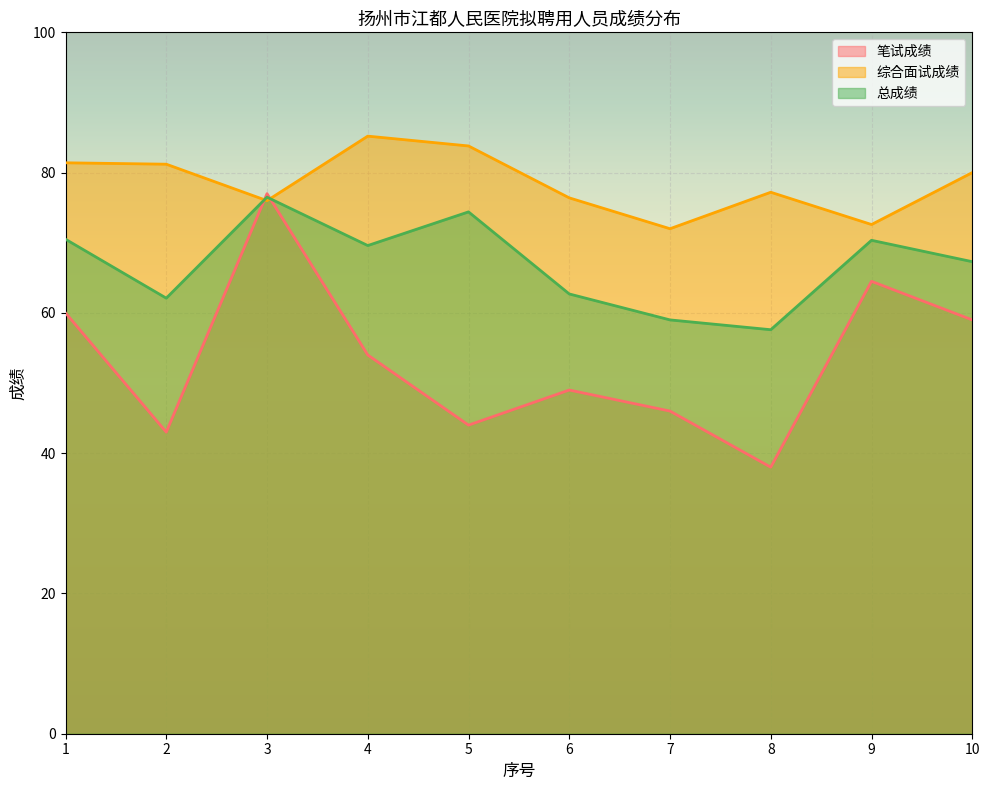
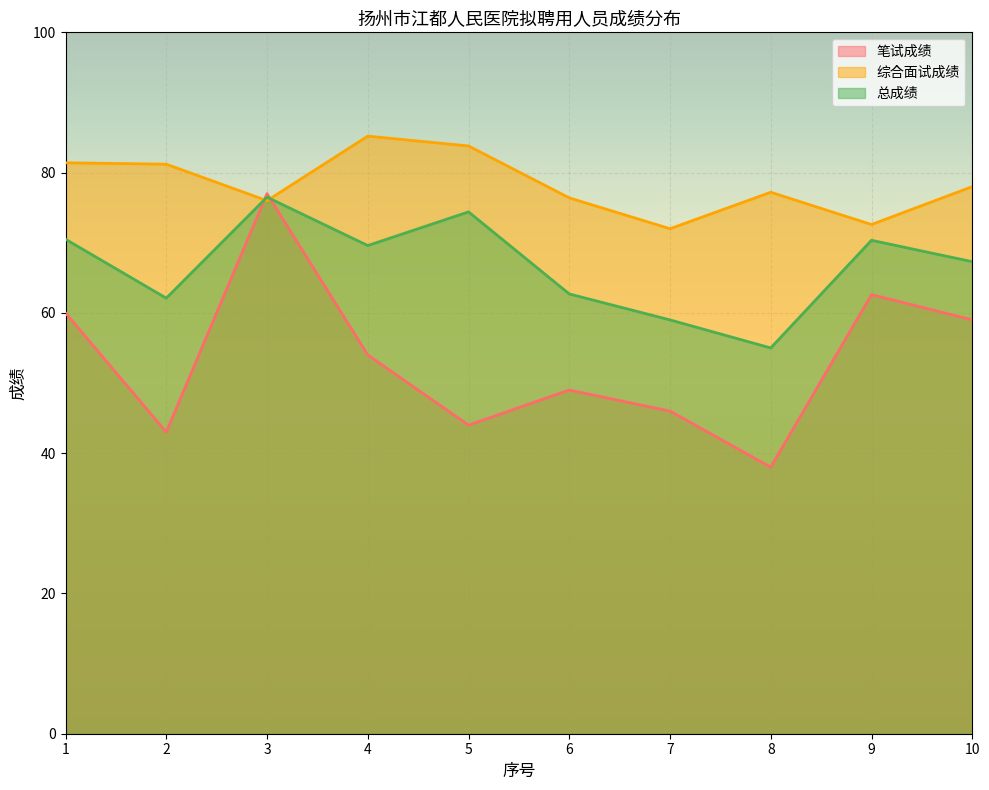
总成绩, 8: 58 -> 55
笔试成绩, 9: 65 -> 63
综合面试成绩, 10: 80 -> 78
